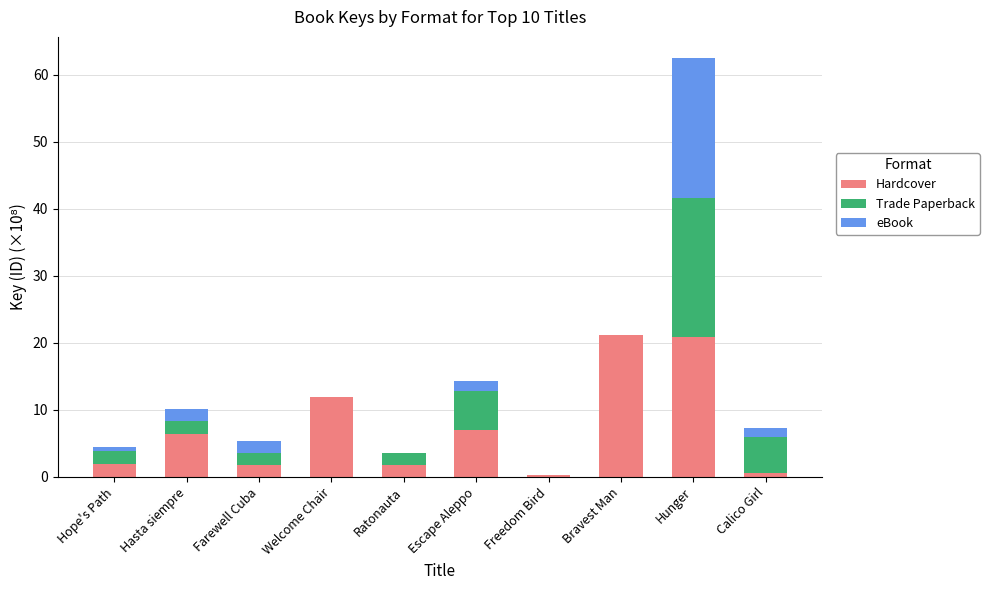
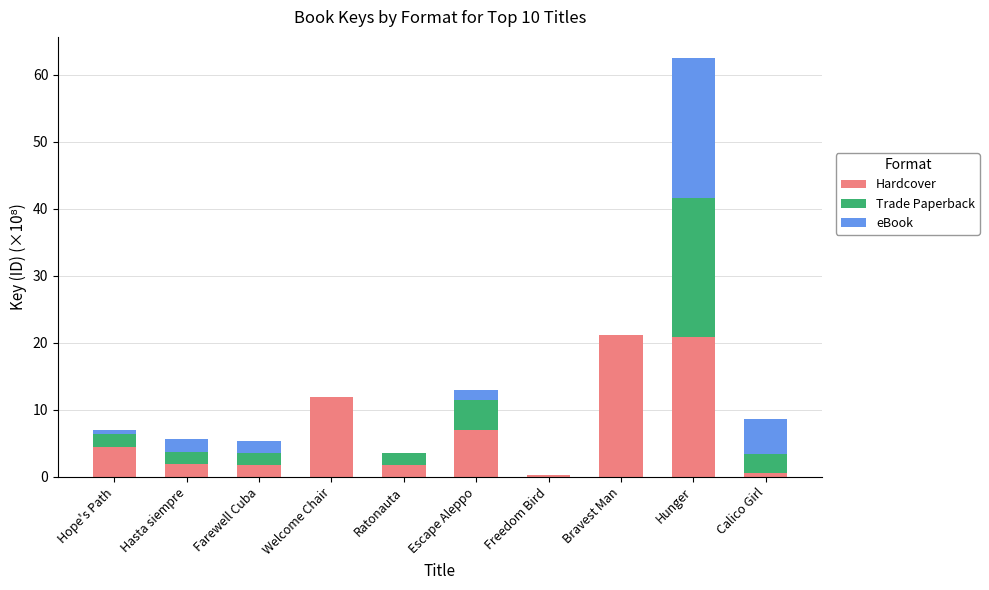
Hardcover, Hope's Path: 2 -> 4
Hardcover, Hasta siempre: 6 -> 2
Trade Paperback, Escape Aleppo: 6 -> 4
Trade Paperback, Calico Girl: 5 -> 3
eBook, Calico Girl: 1 -> 5
